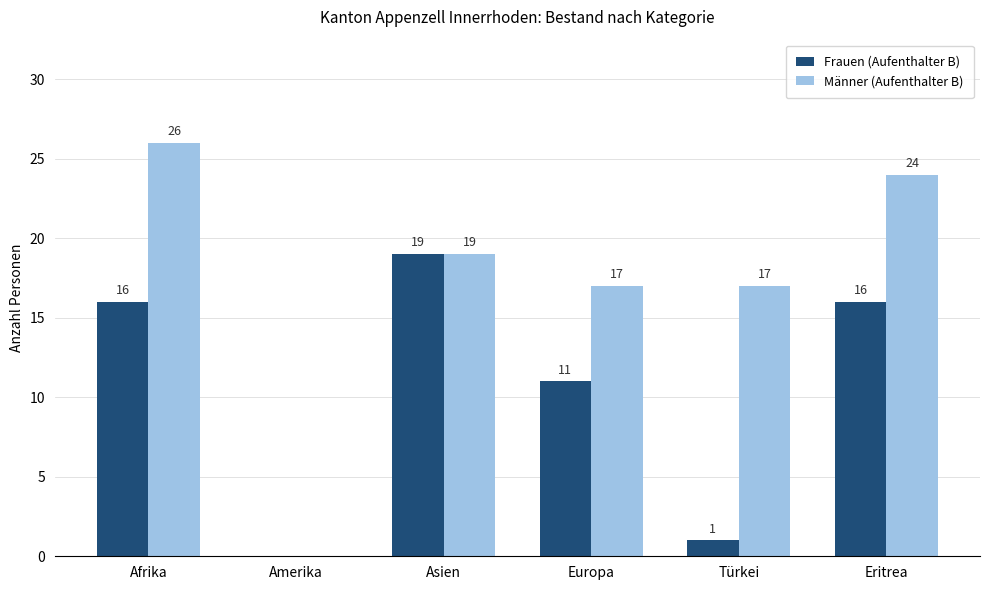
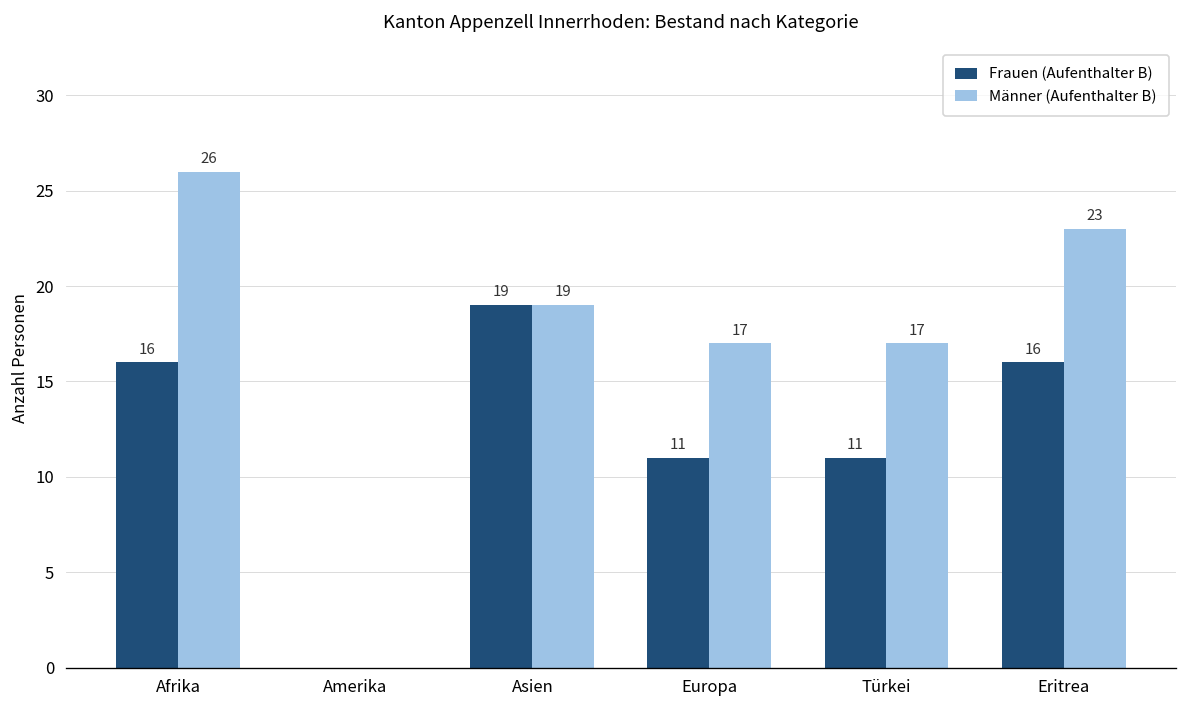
Frauen (Aufenthalter B), Türkei: 1 -> 11
Männer (Aufenthalter B), Eritrea: 24 -> 23
